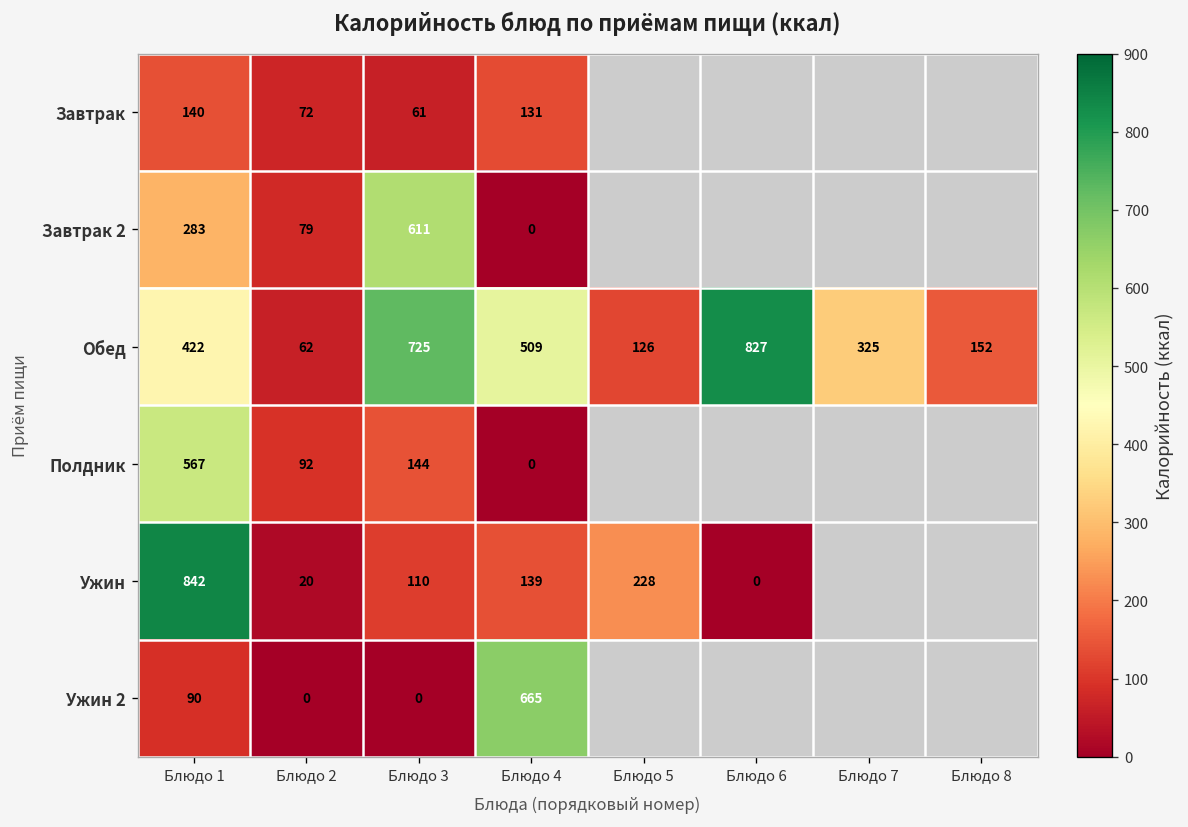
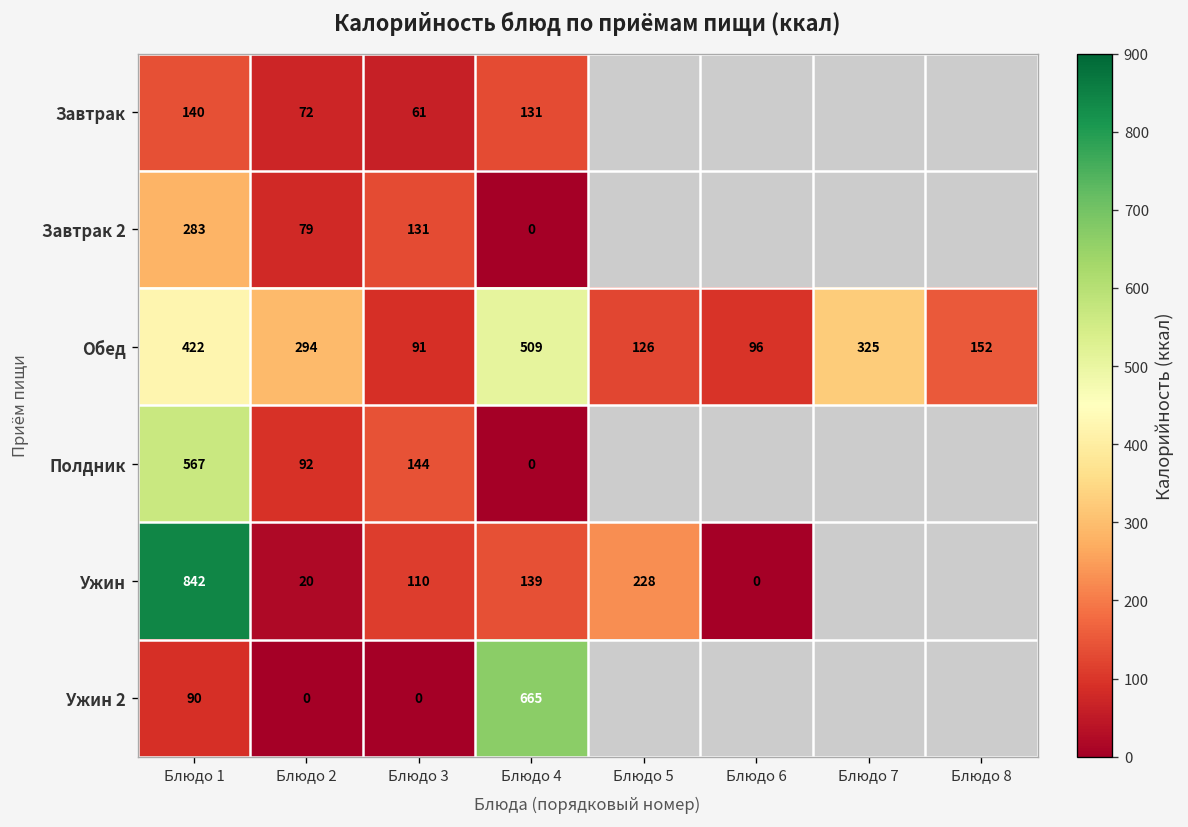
Завтрак 2, Блюдо 3: 611 -> 131
Обед, Блюдо 2: 62 -> 294
Обед, Блюдо 3: 725 -> 91
Обед, Блюдо 6: 827 -> 96
